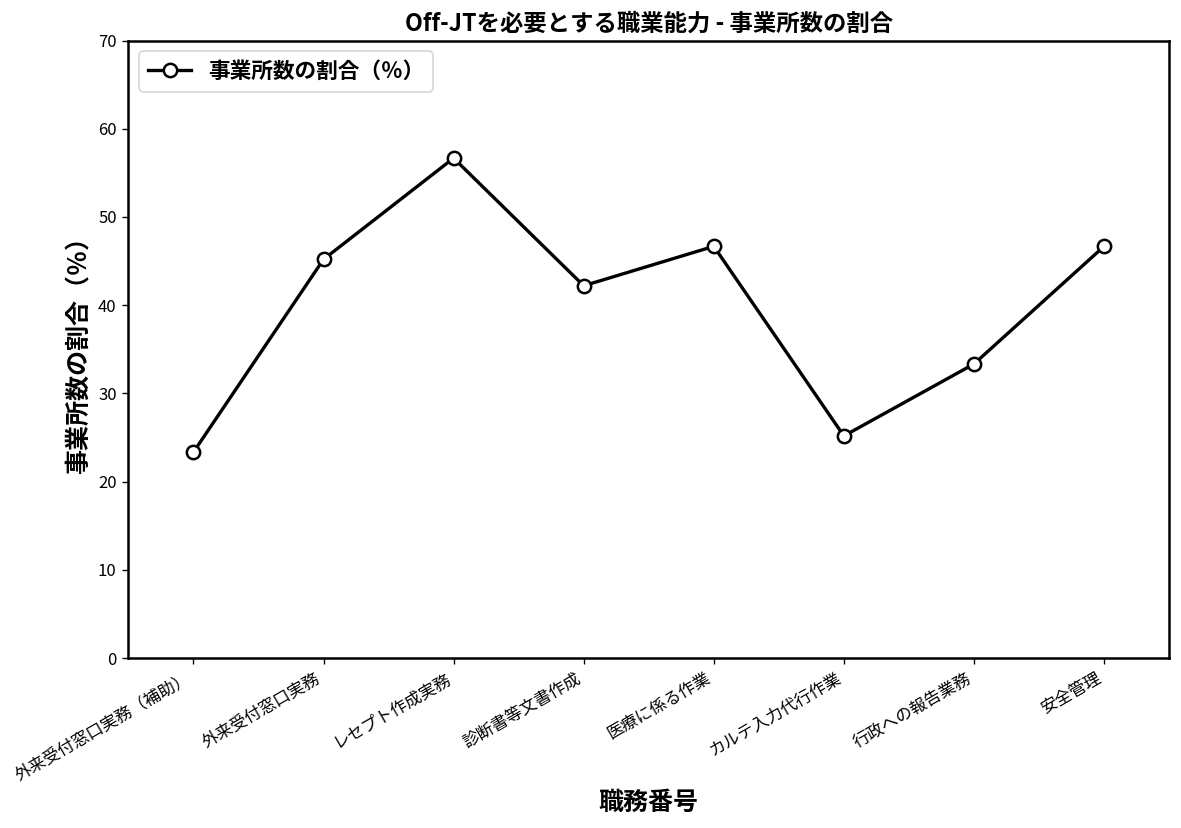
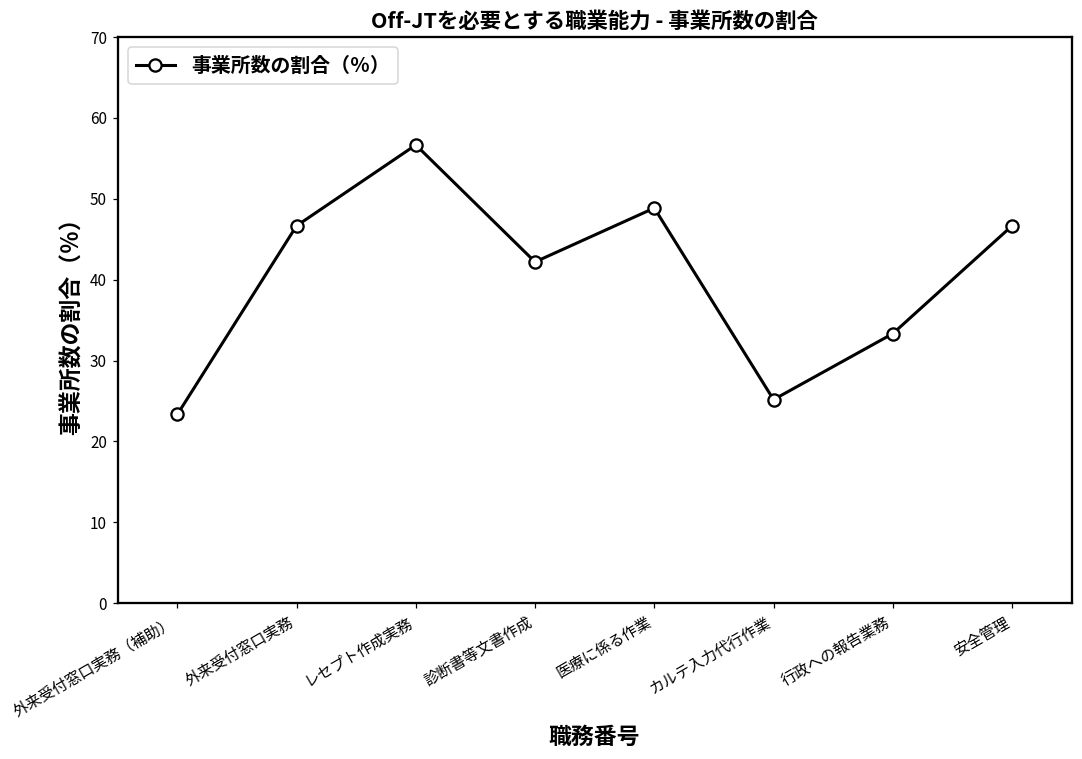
外来受付窓口実務: 45 -> 47
医療に係る作業: 47 -> 49
